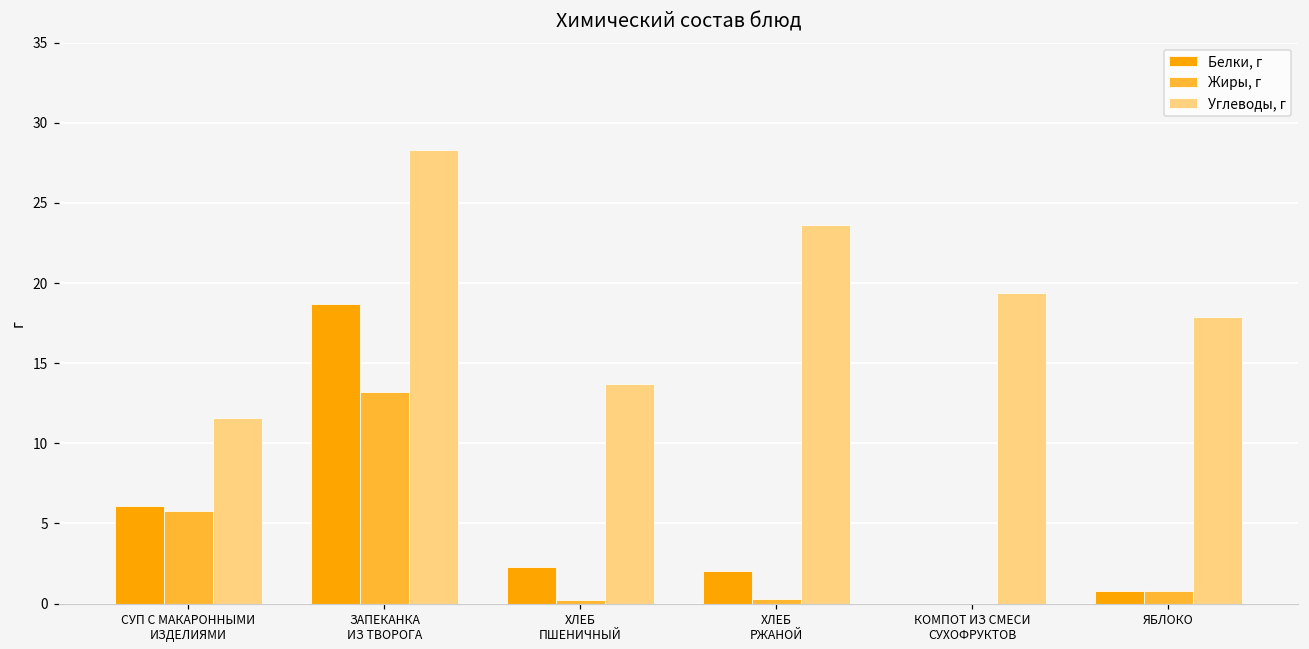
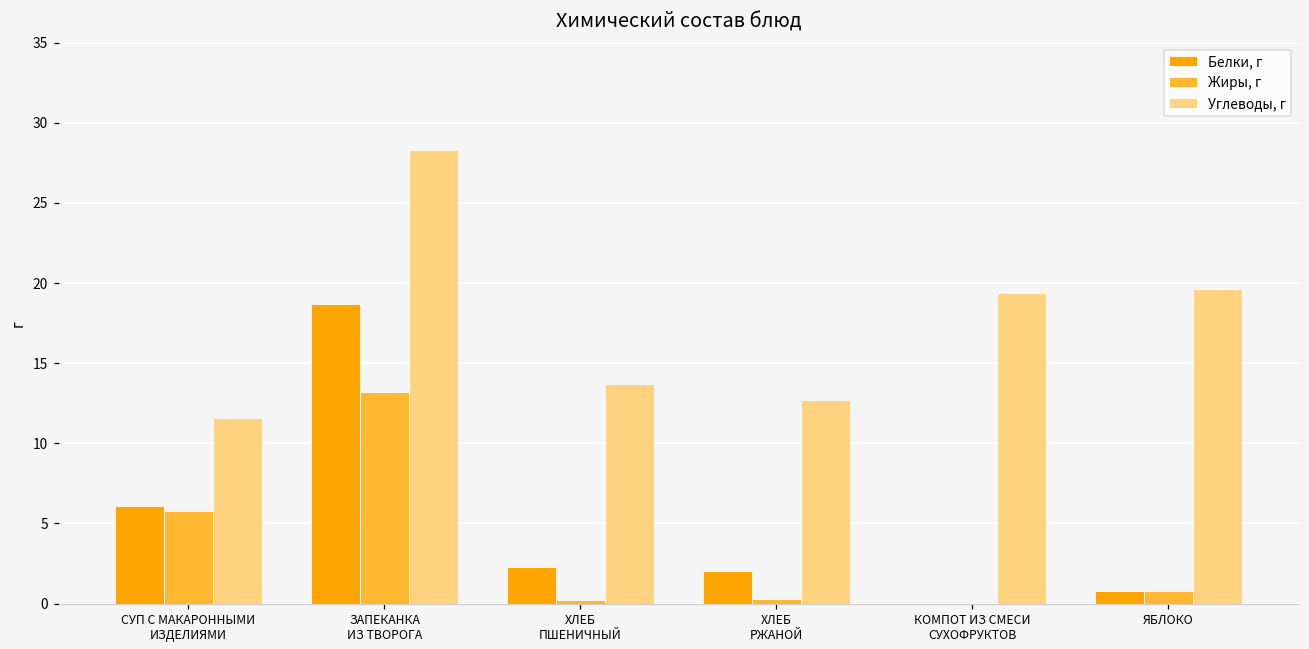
Углеводы, г, ХЛЕБ РЖАНОЙ: 23.6 -> 12.7
Углеводы, г, ЯБЛОКО: 17.9 -> 19.6
